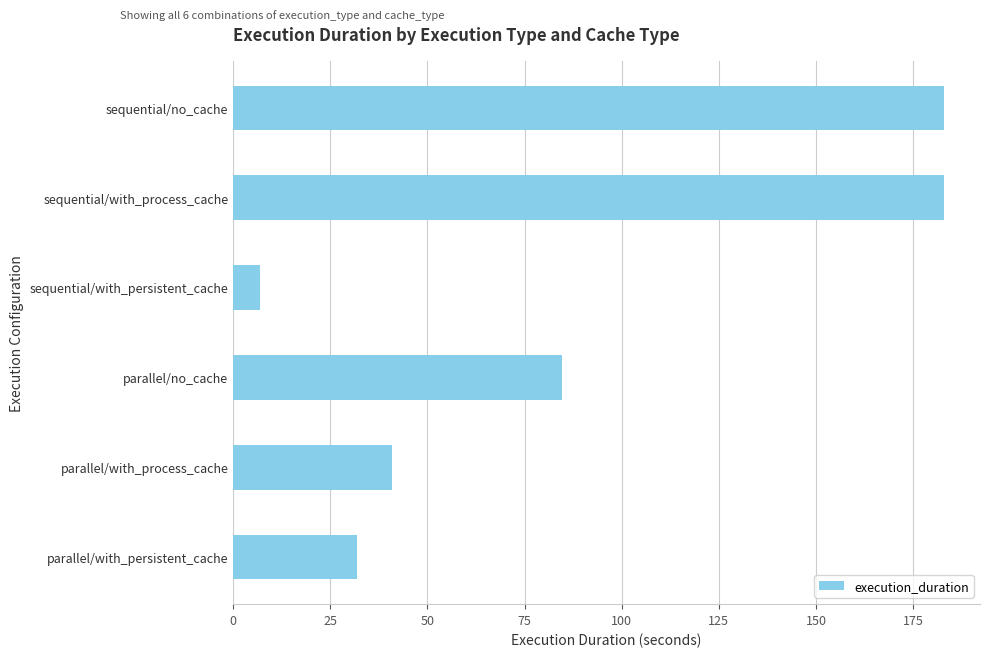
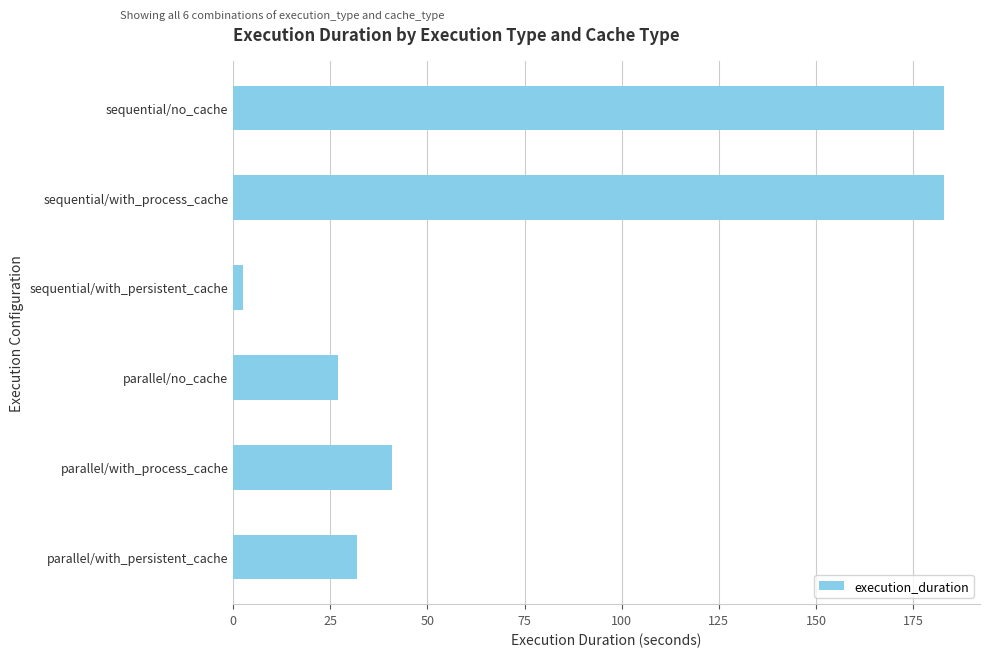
sequential/with_persistent_cache: 7 -> 2
parallel/no_cache: 85 -> 27
